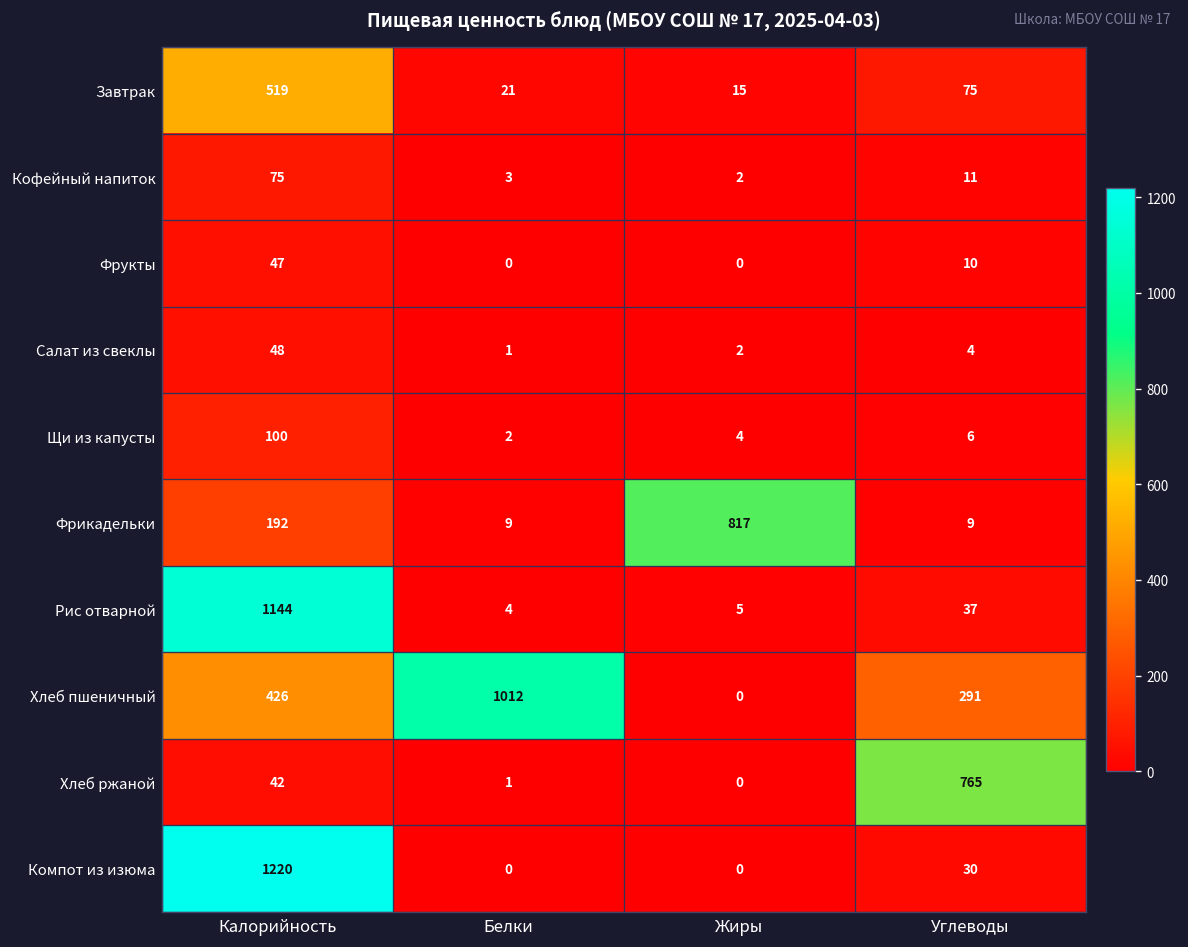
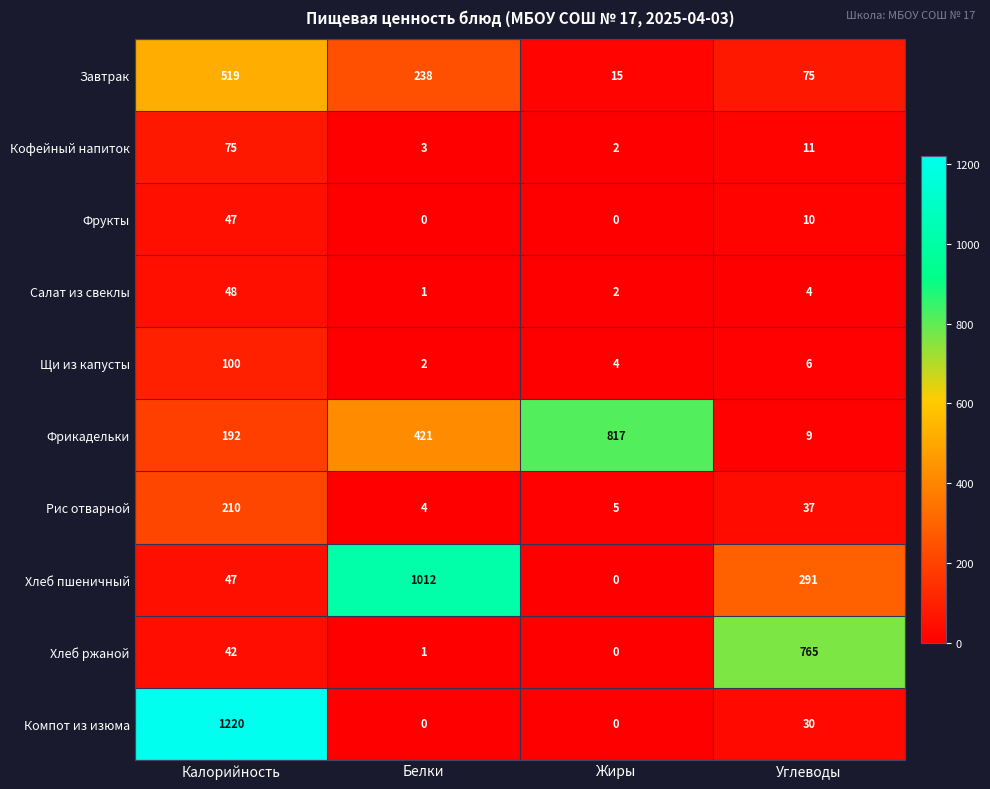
Завтрак, Белки: 21 -> 238
Фрикадельки, Белки: 9 -> 421
Рис отварной, Калорийность: 1144 -> 210
Хлеб пшеничный, Калорийность: 426 -> 47
